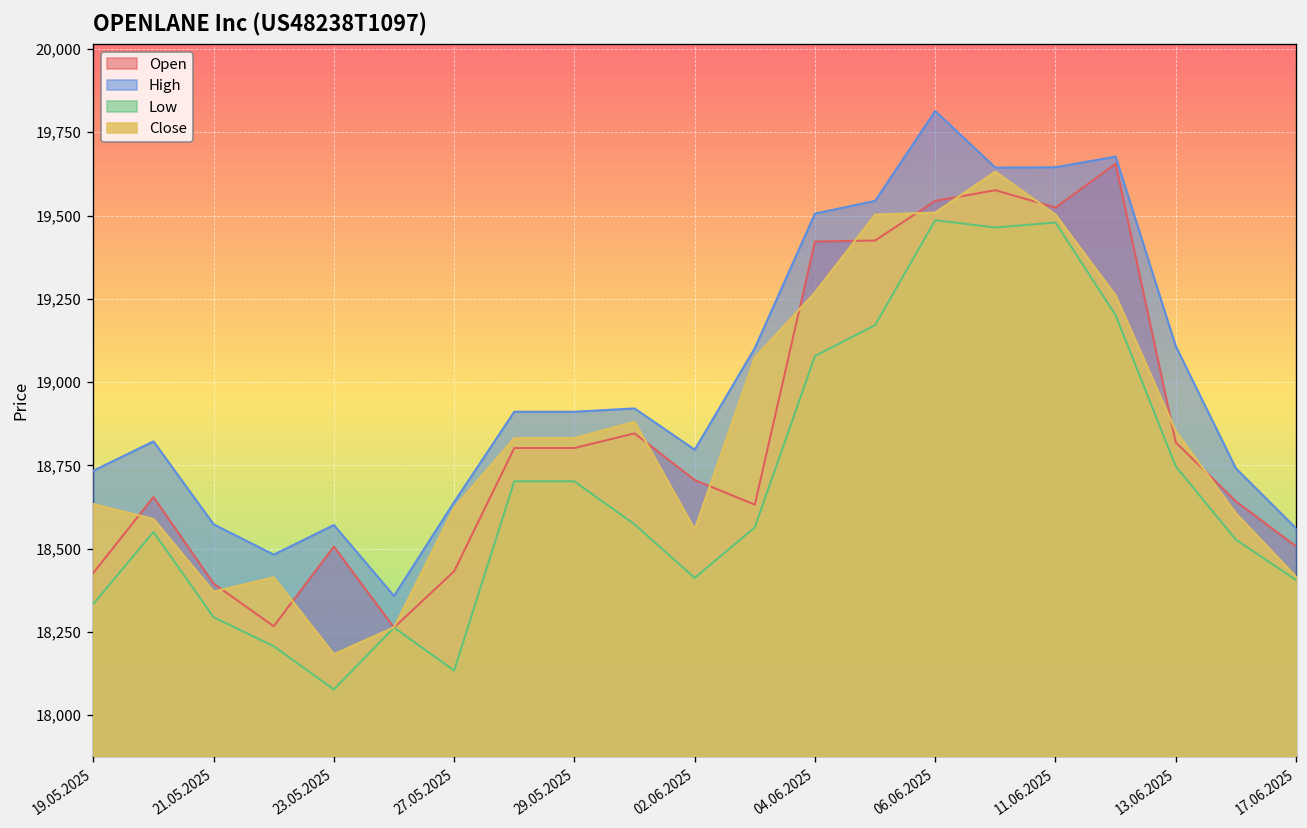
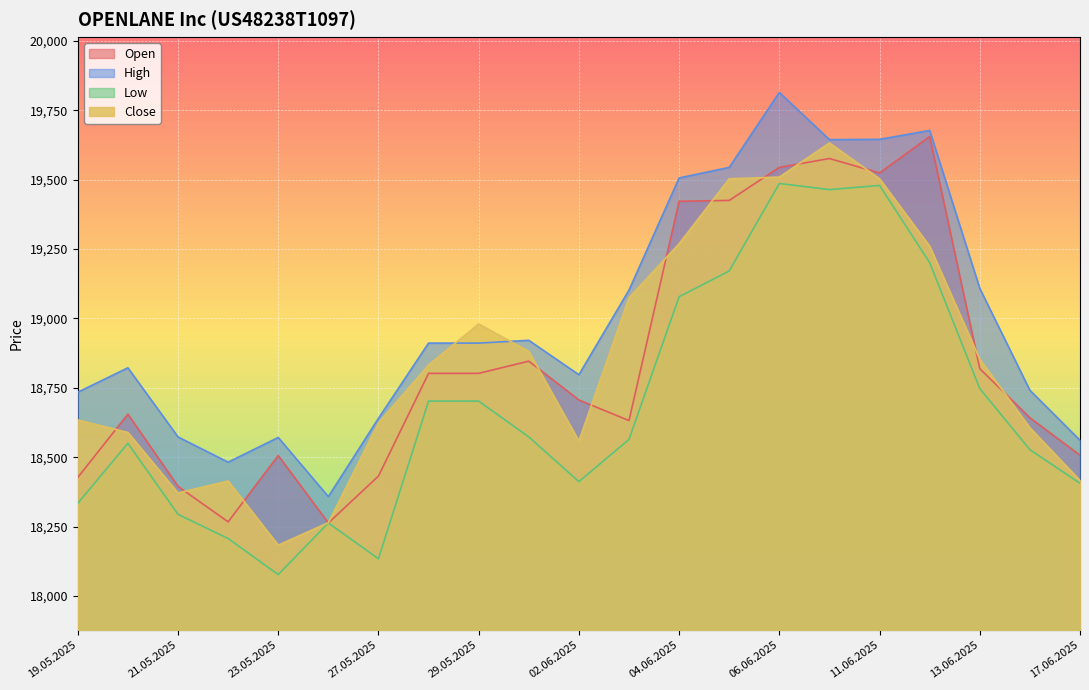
Close, 29.05.2025: 18,830 -> 18,980
